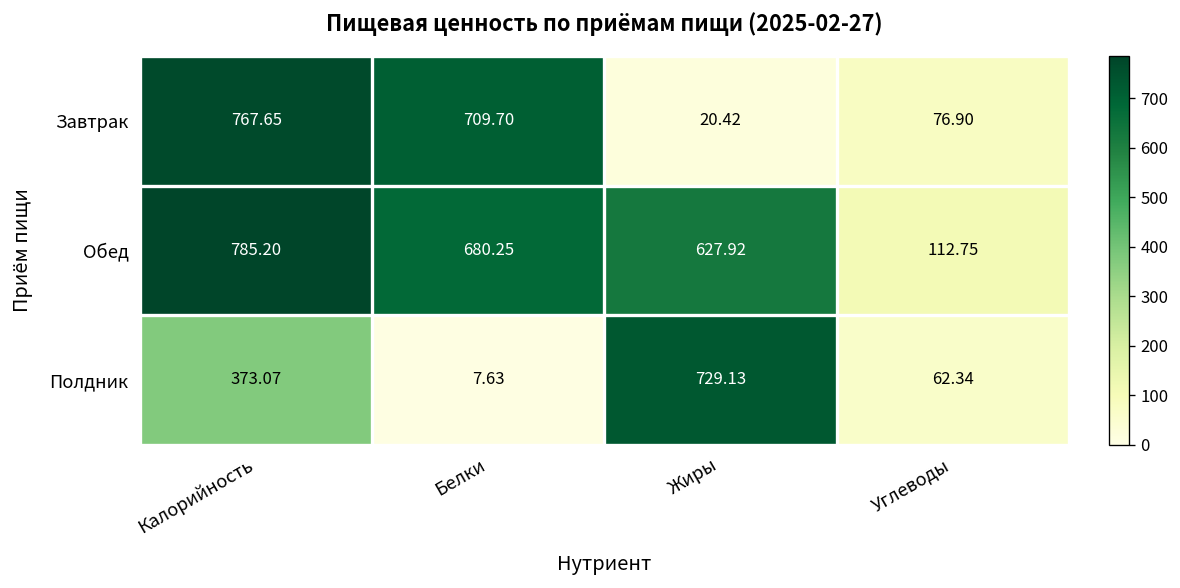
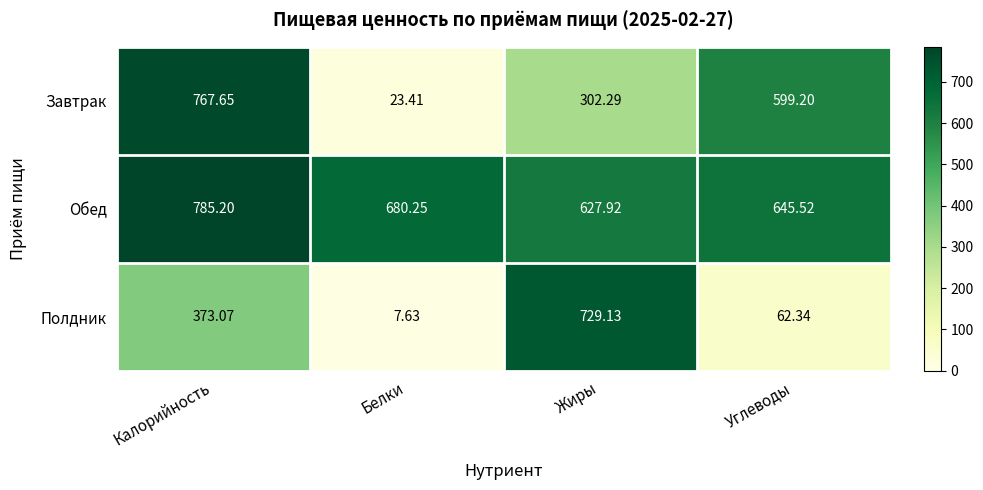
Завтрак, Белки: 709.70 -> 23.41
Завтрак, Жиры: 20.42 -> 302.29
Завтрак, Углеводы: 76.90 -> 599.20
Обед, Углеводы: 112.75 -> 645.52
